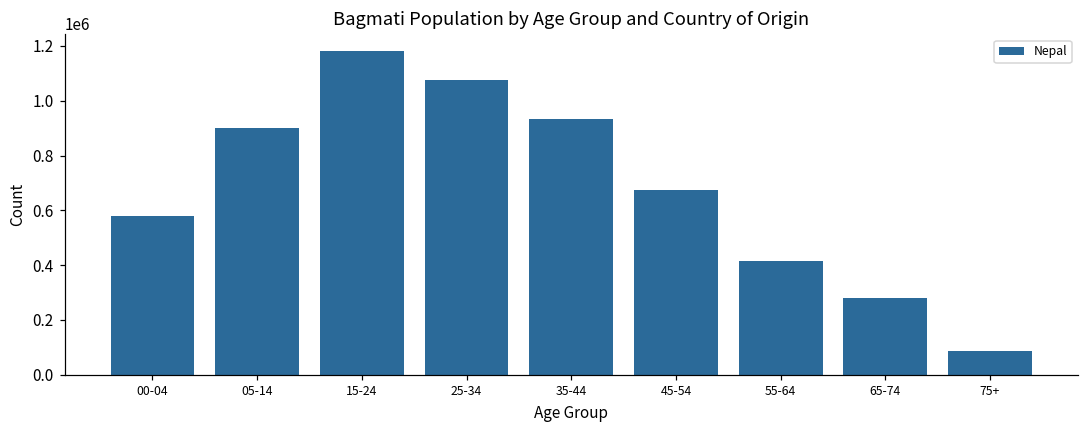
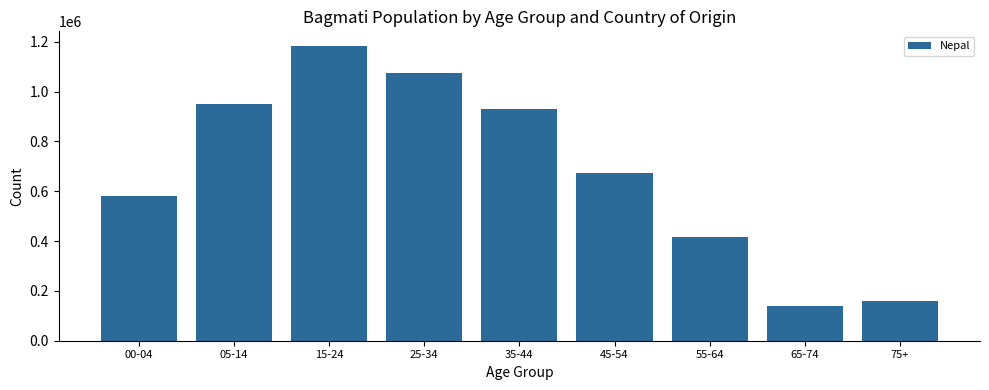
05-14: 900000 -> 950000
65-74: 280000 -> 140000
75+: 90000 -> 160000
